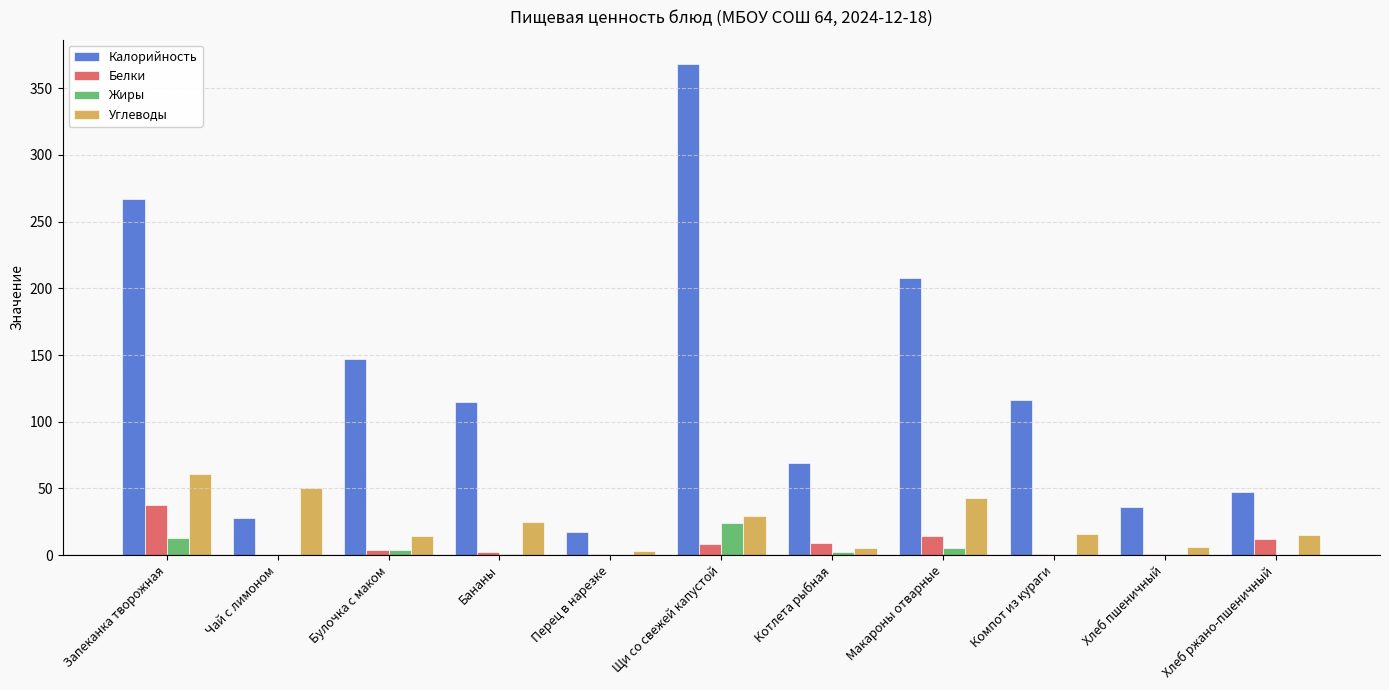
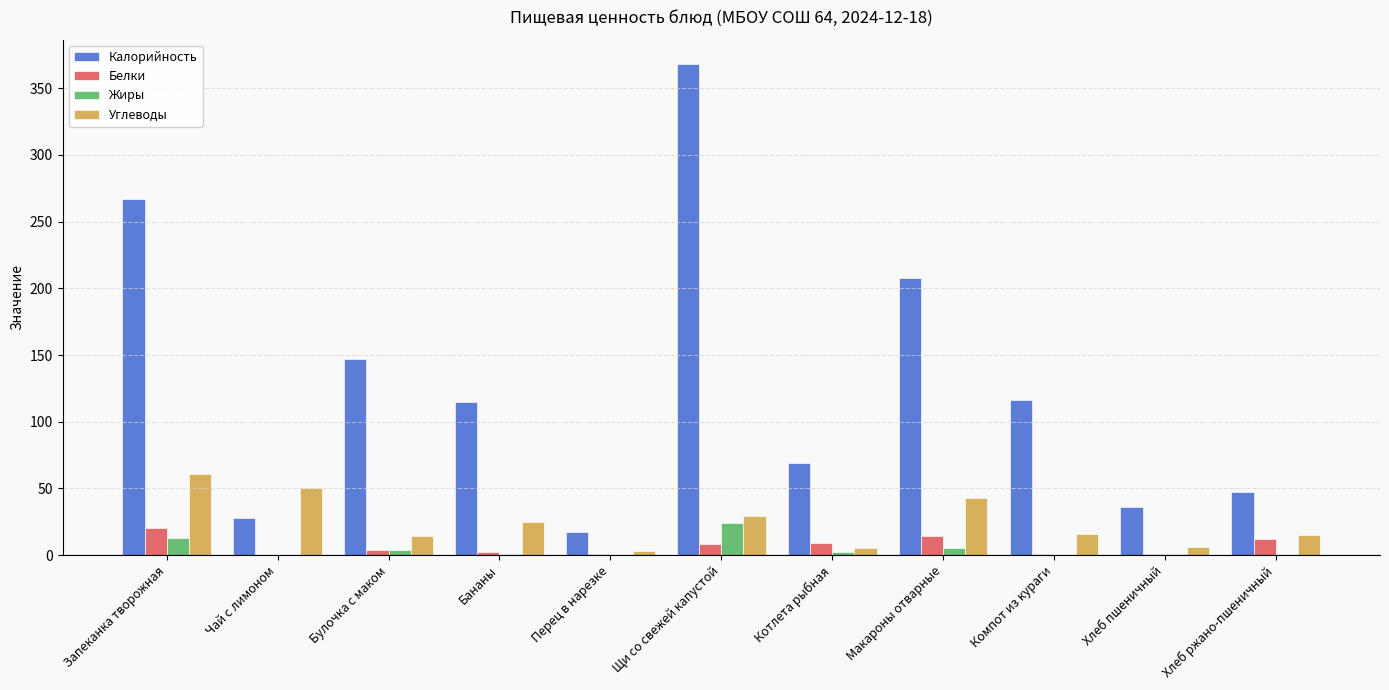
Белки, Запеканка творожная: 37 -> 20
